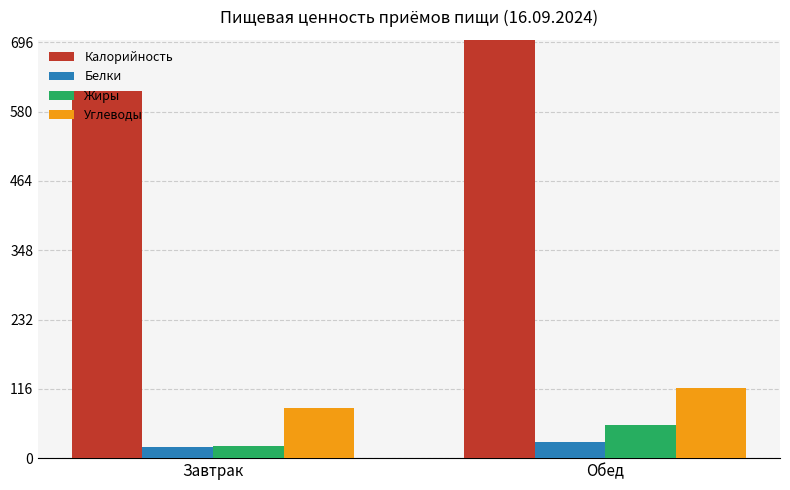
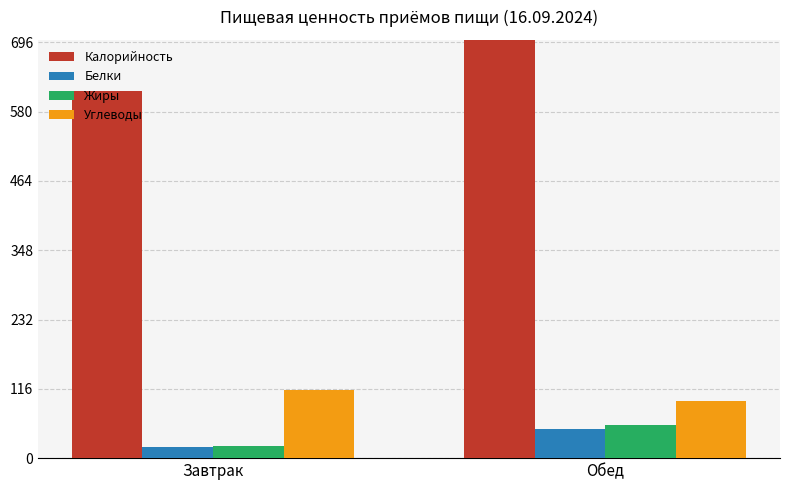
Углеводы, Завтрак: 80 -> 110
Белки, Обед: 30 -> 50
Углеводы, Обед: 120 -> 100
